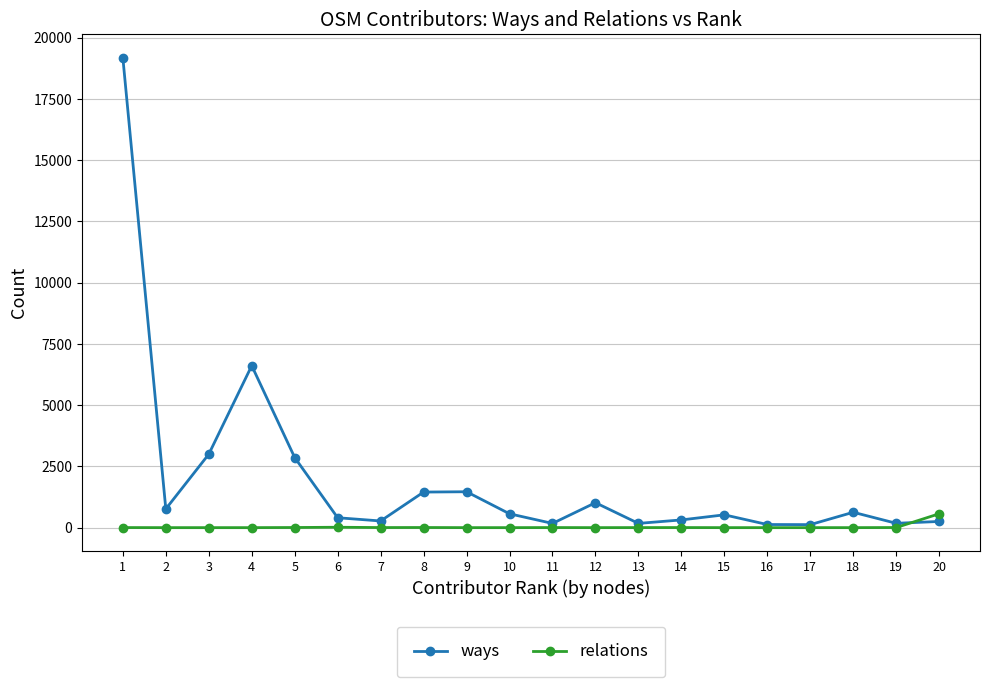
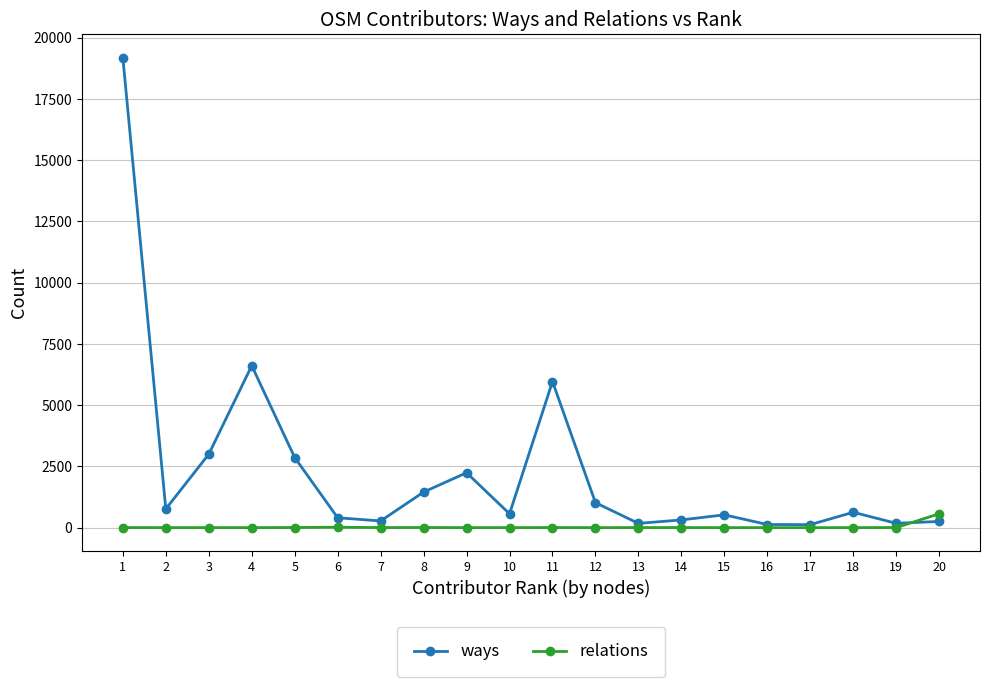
ways, 9: 1500 -> 2200
ways, 11: 200 -> 6000
